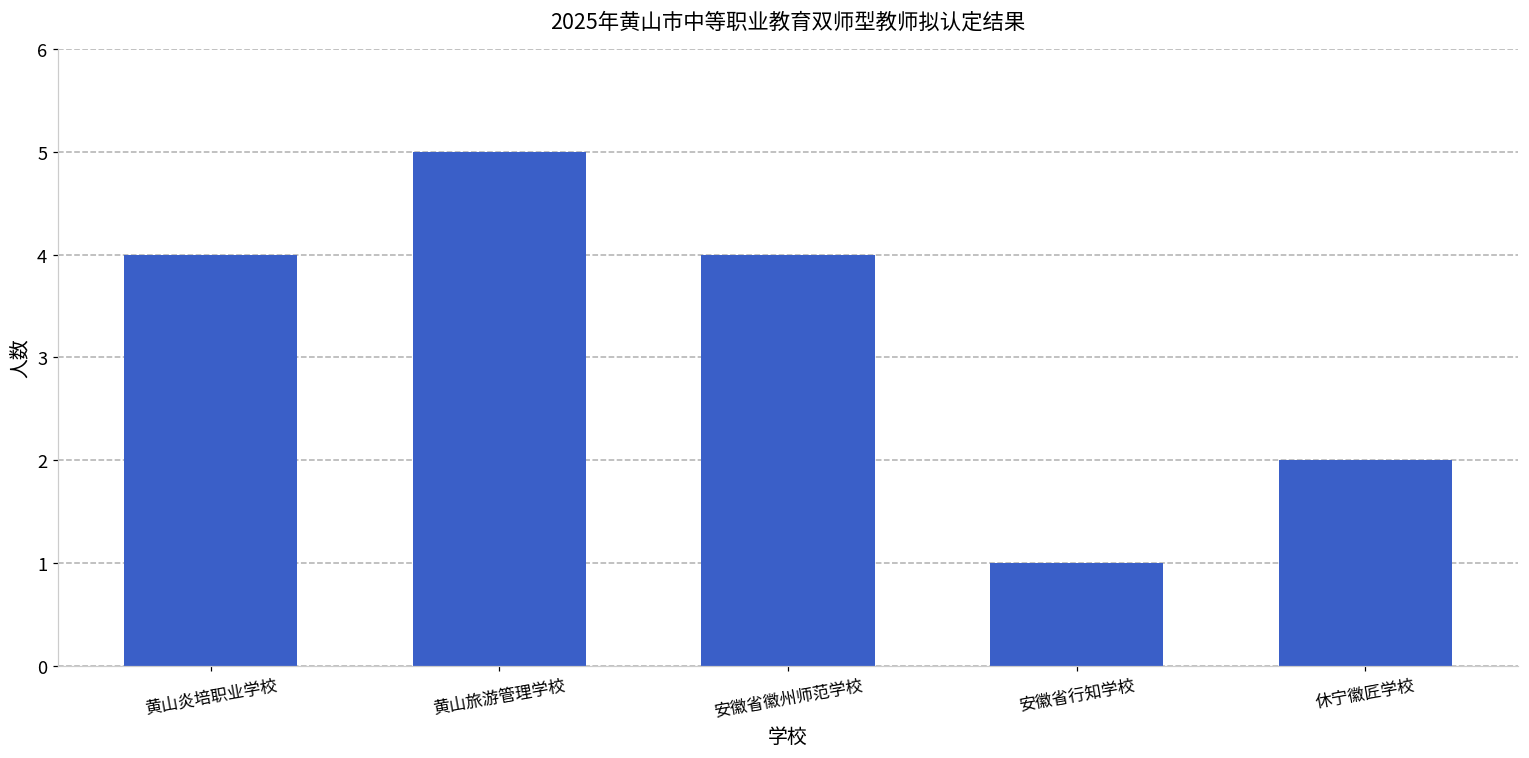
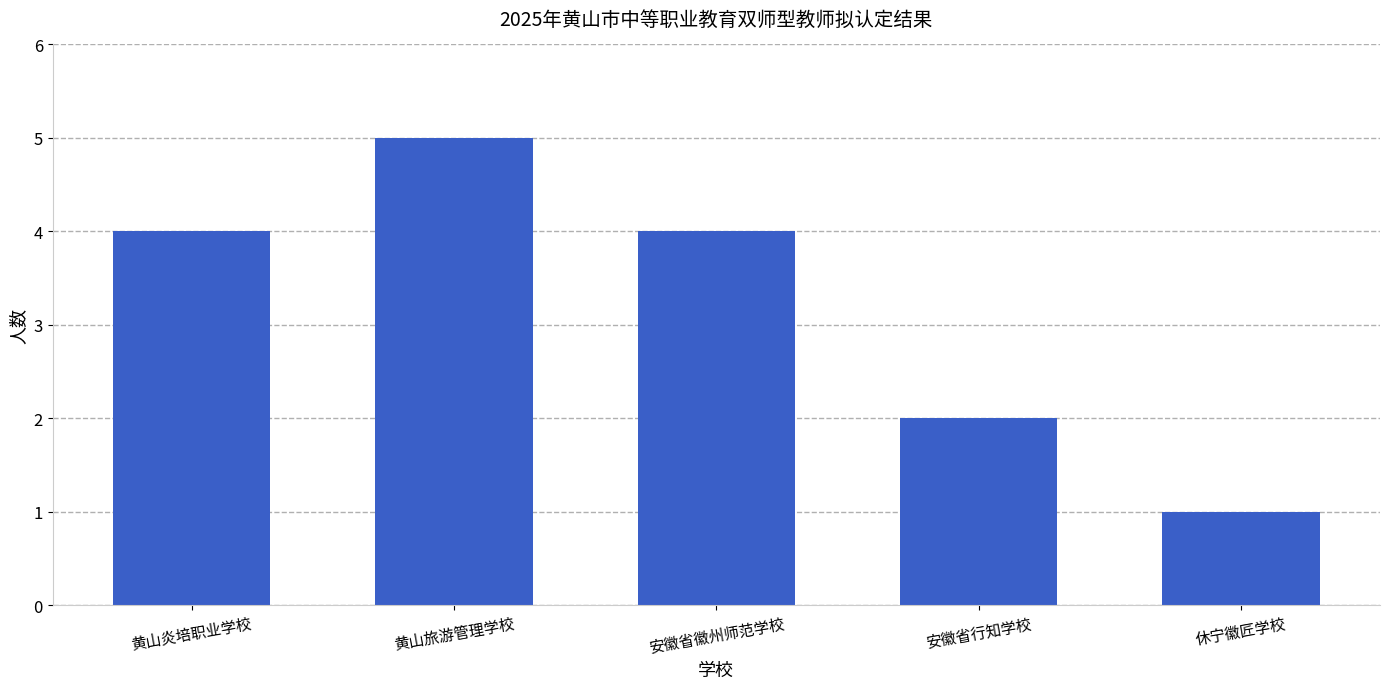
安徽省行知学校: 1 -> 2
休宁徽匠学校: 2 -> 1
